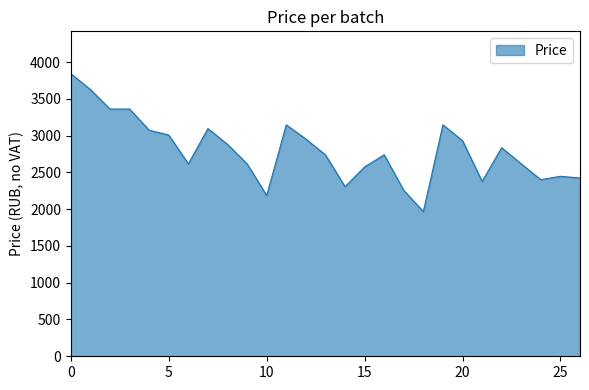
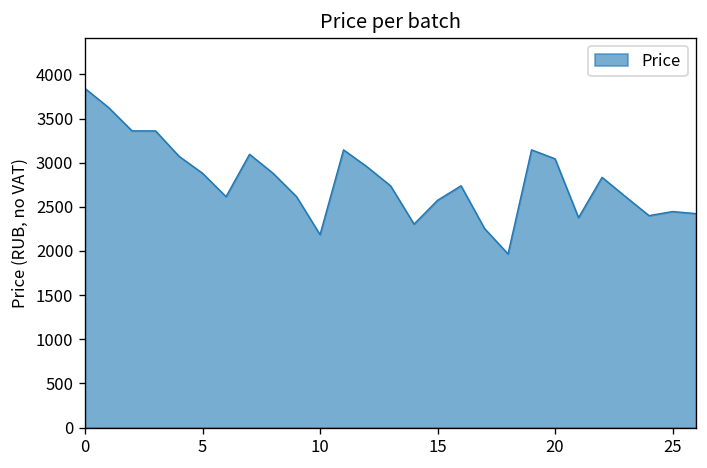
5: 3000 -> 2900
20: 2900 -> 3000
